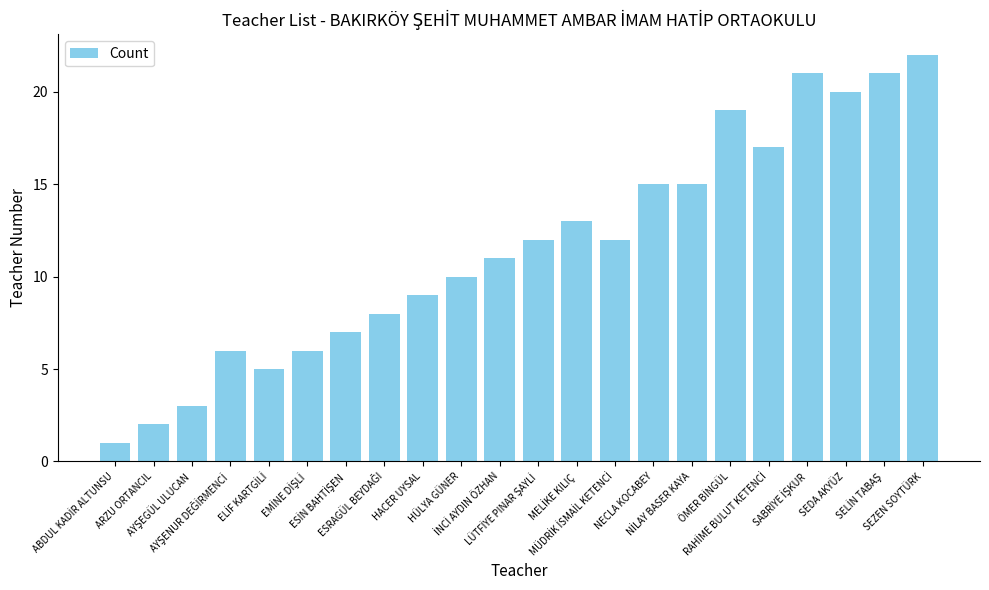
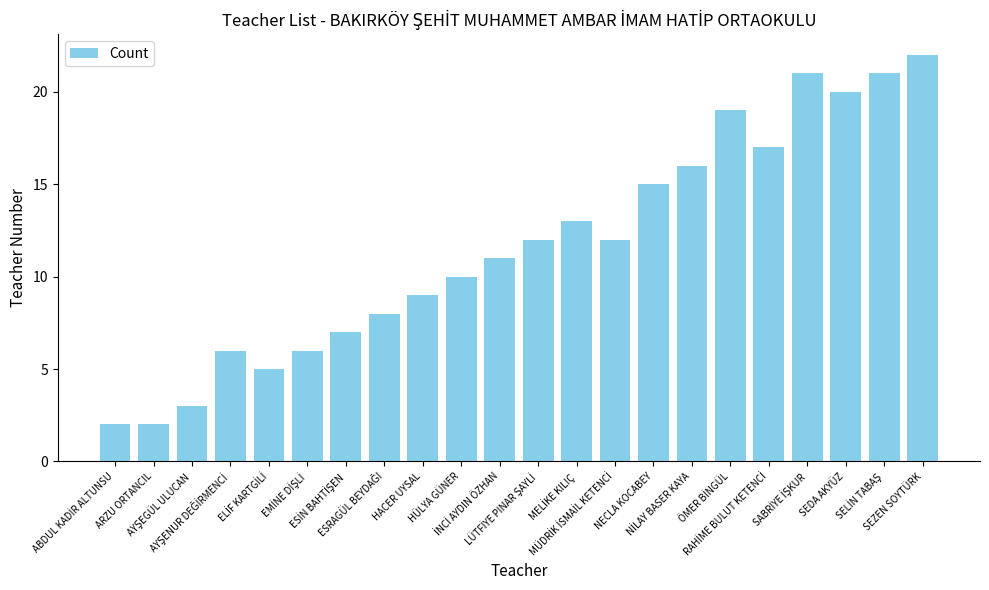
ABDUL KADİR ALTUNSU: 1 -> 2
NİLAY BASER KAYA: 15 -> 16
